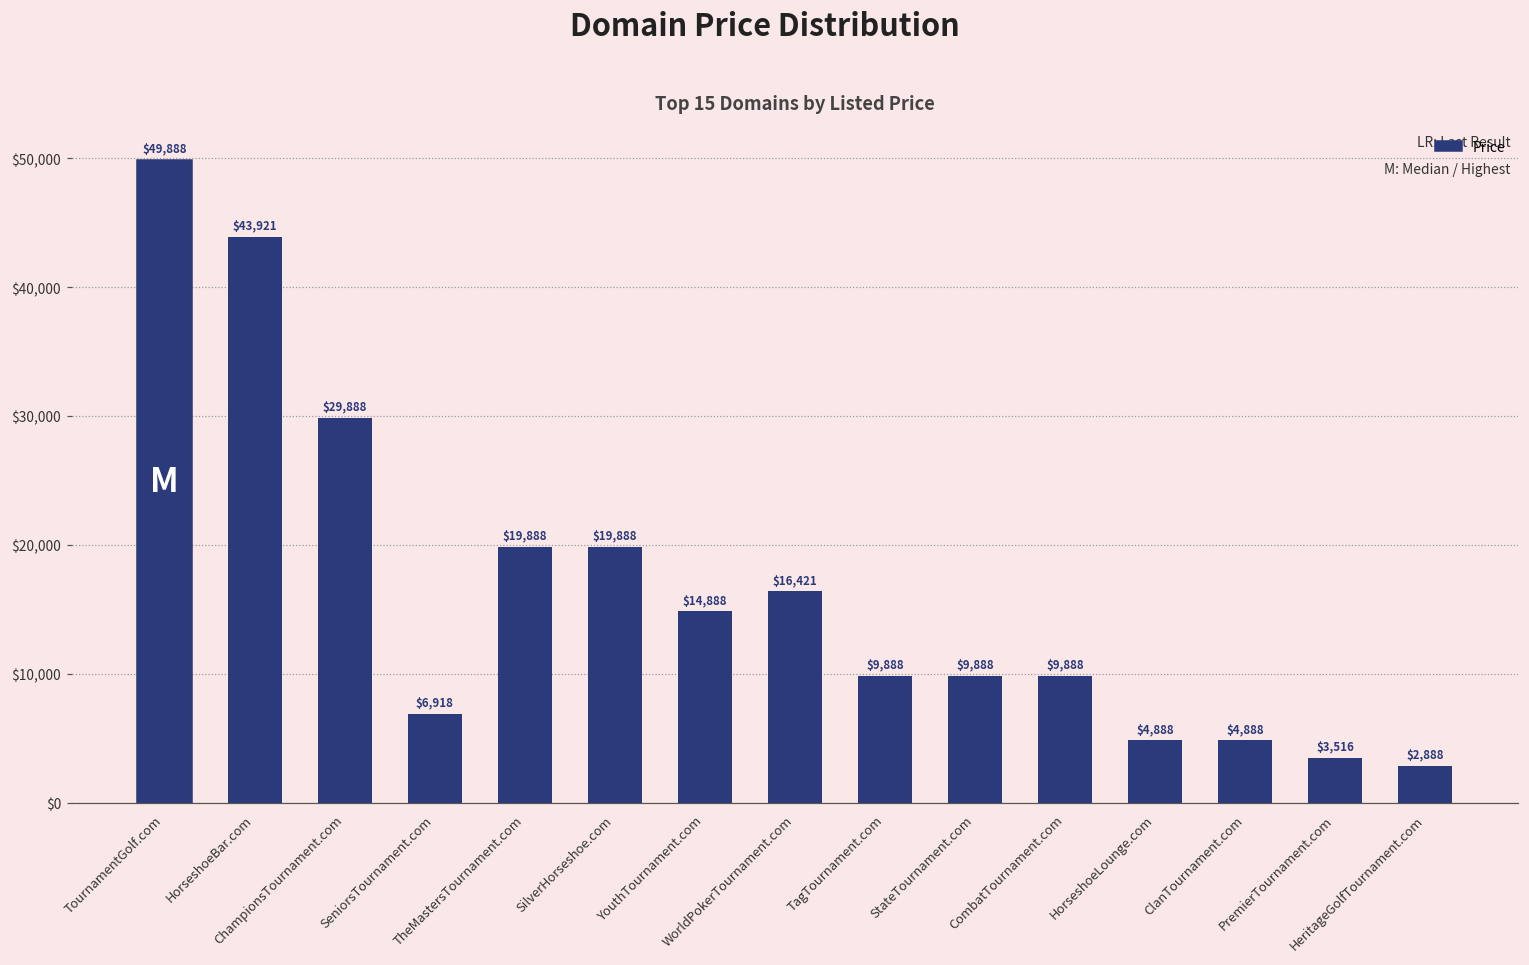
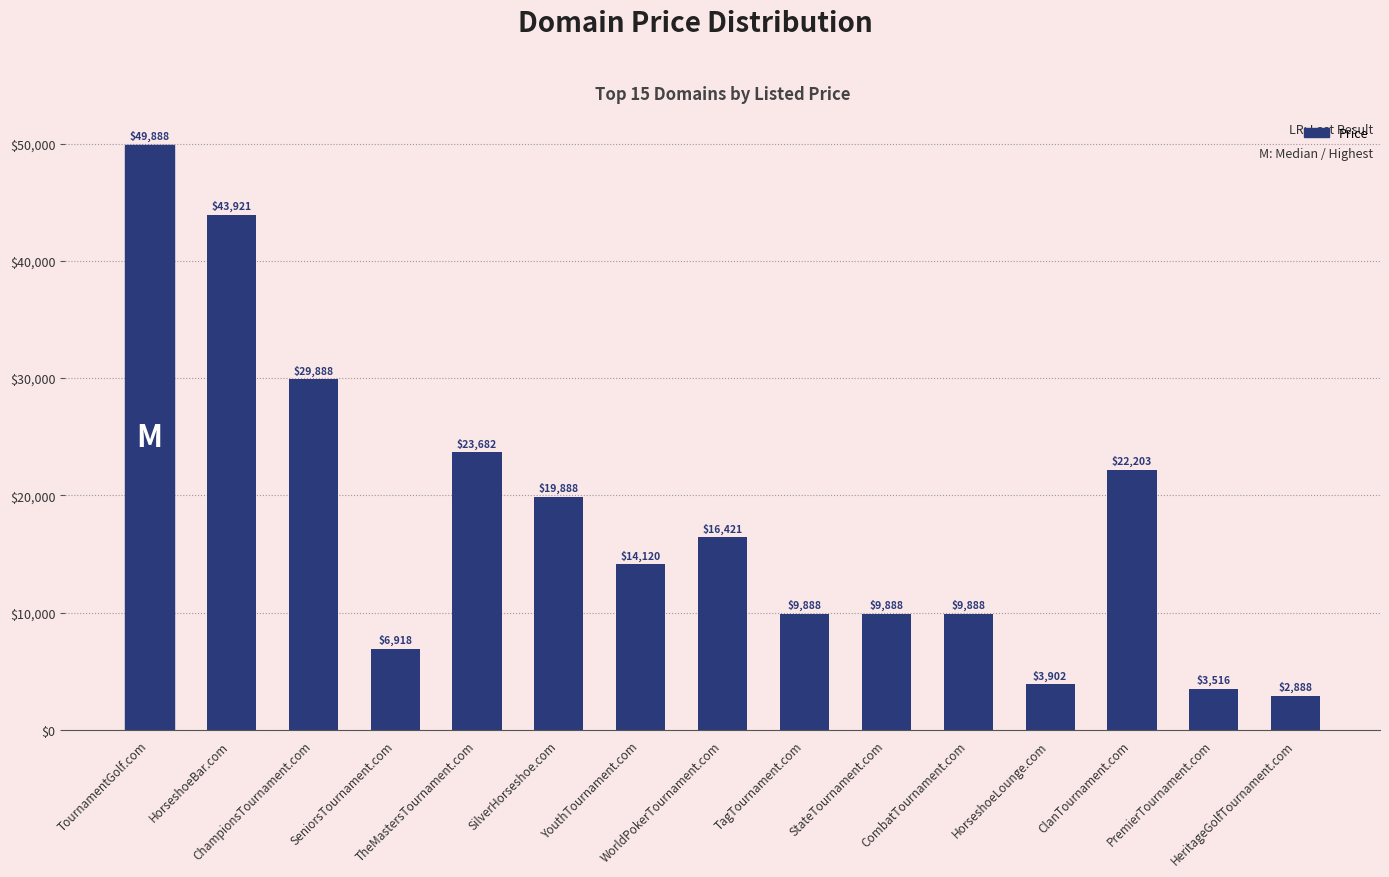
TheMastersTournament.com: $19,888 -> $23,682
YouthTournament.com: $14,888 -> $14,120
HorseshoeLounge.com: $4,888 -> $3,902
ClanTournament.com: $4,888 -> $22,203
